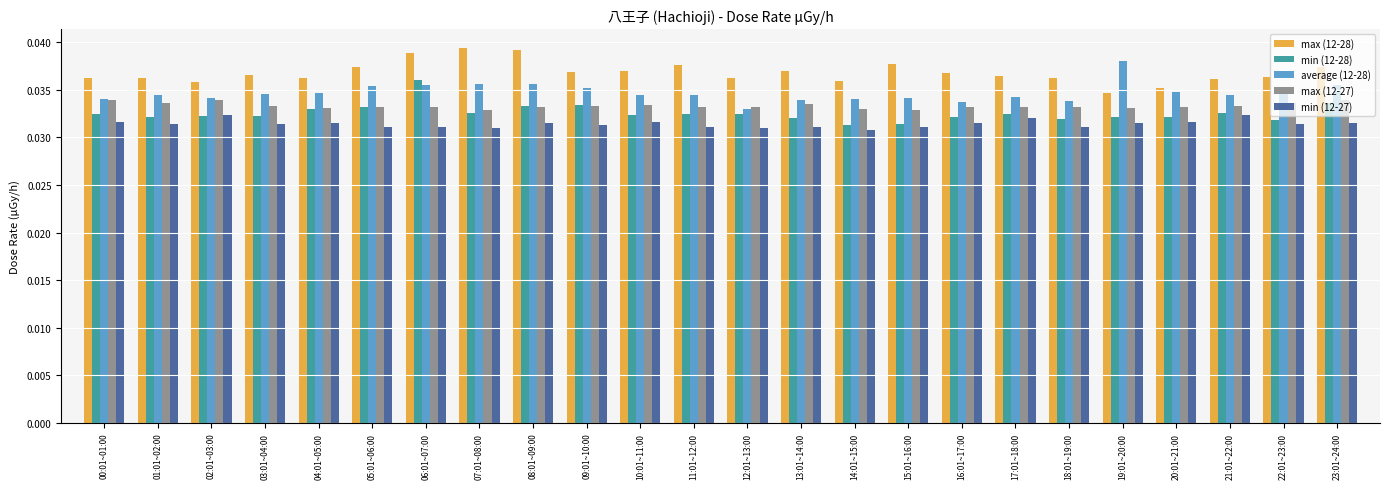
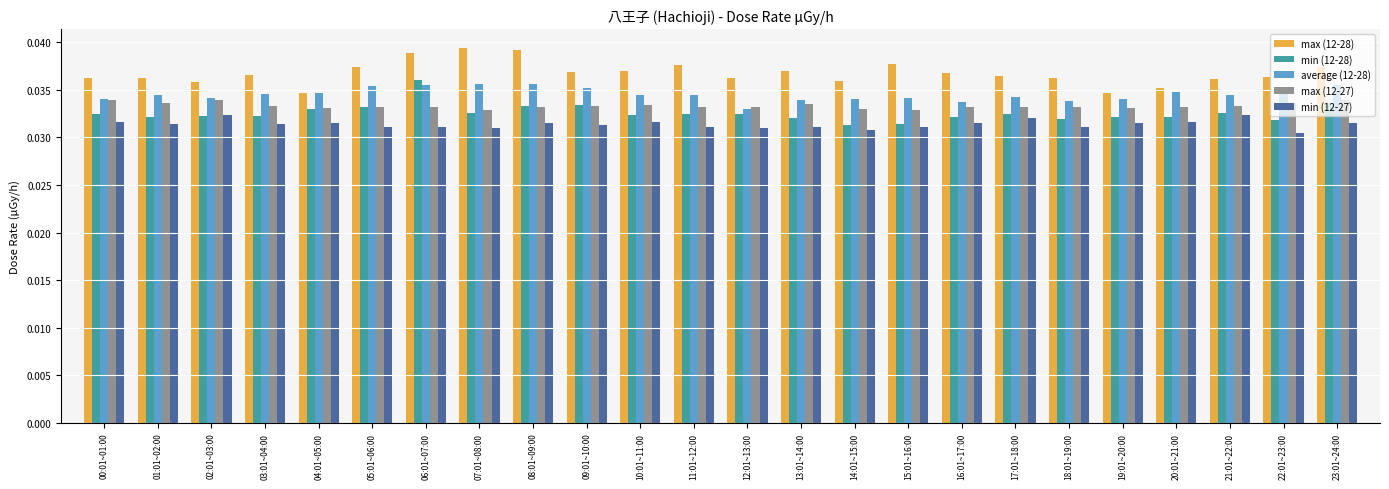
max (12-28), 04:01~05:00: 0.036 -> 0.035
average (12-28), 19:01~20:00: 0.038 -> 0.034
min (12-27), 22:01~23:00: 0.0314 -> 0.0305
